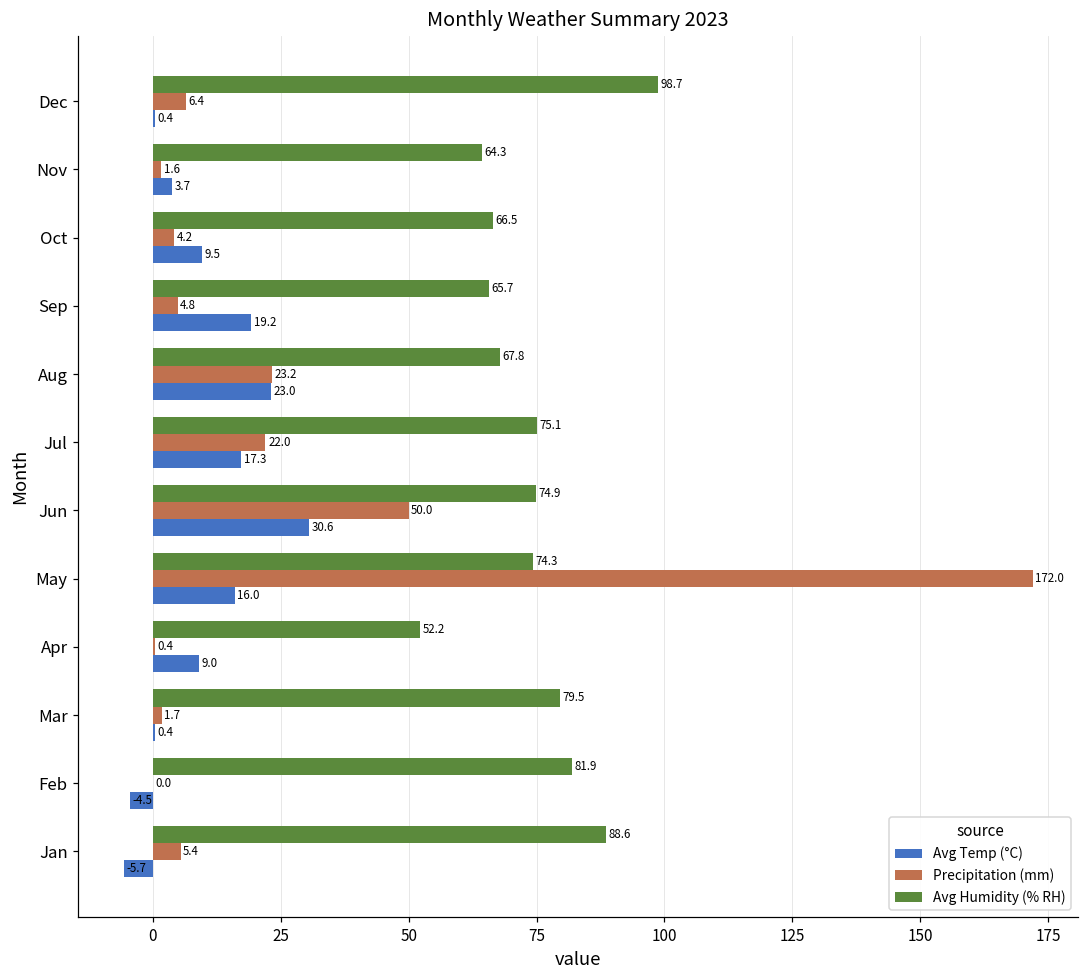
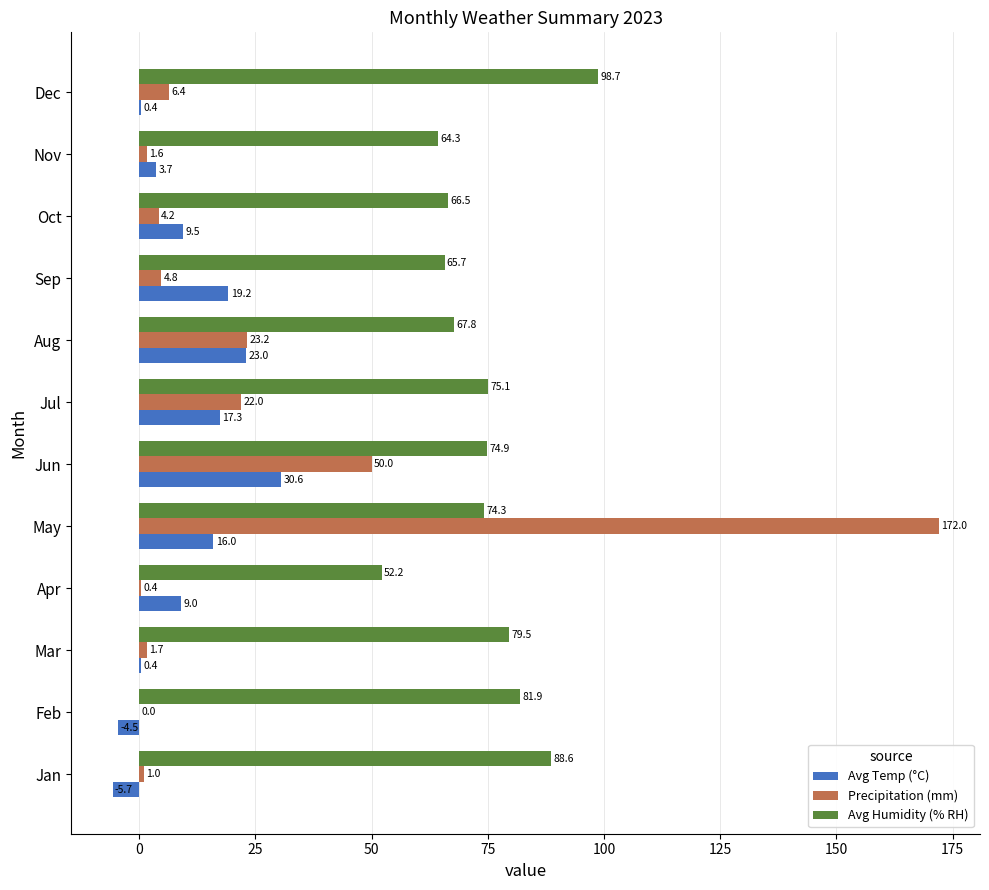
Precipitation (mm), Jan: 5.4 -> 1.0
